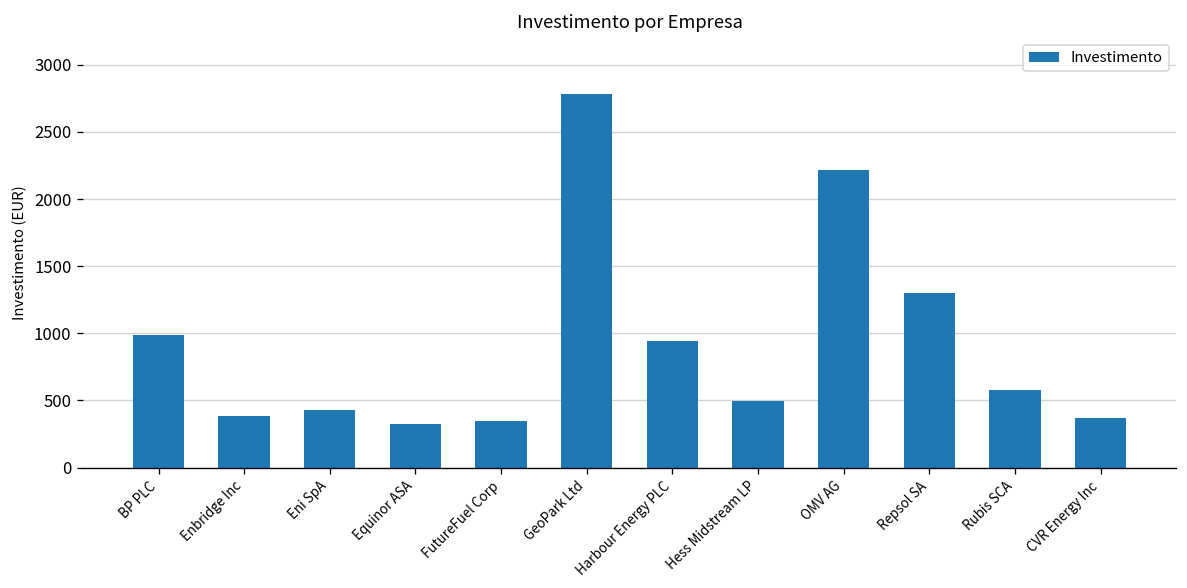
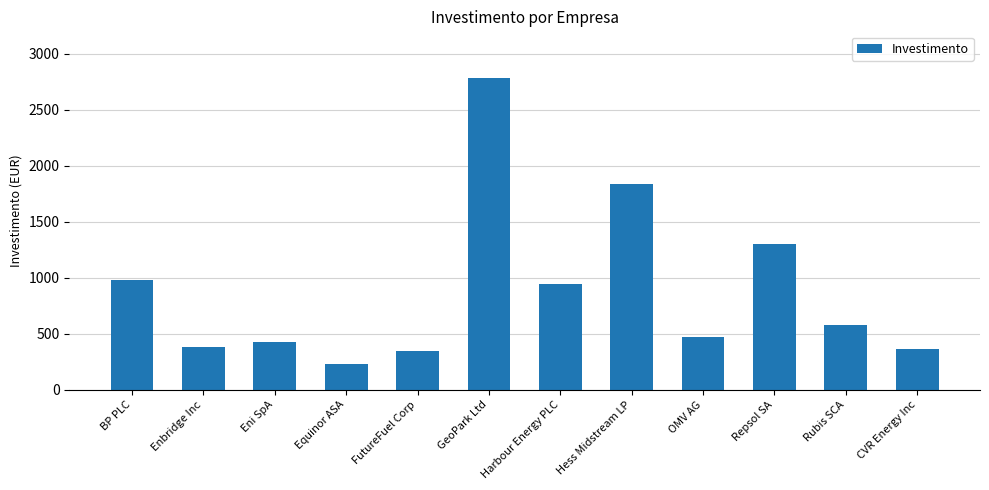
Equinor ASA: 320 -> 230
Hess Midstream LP: 500 -> 1840
OMV AG: 2210 -> 470
